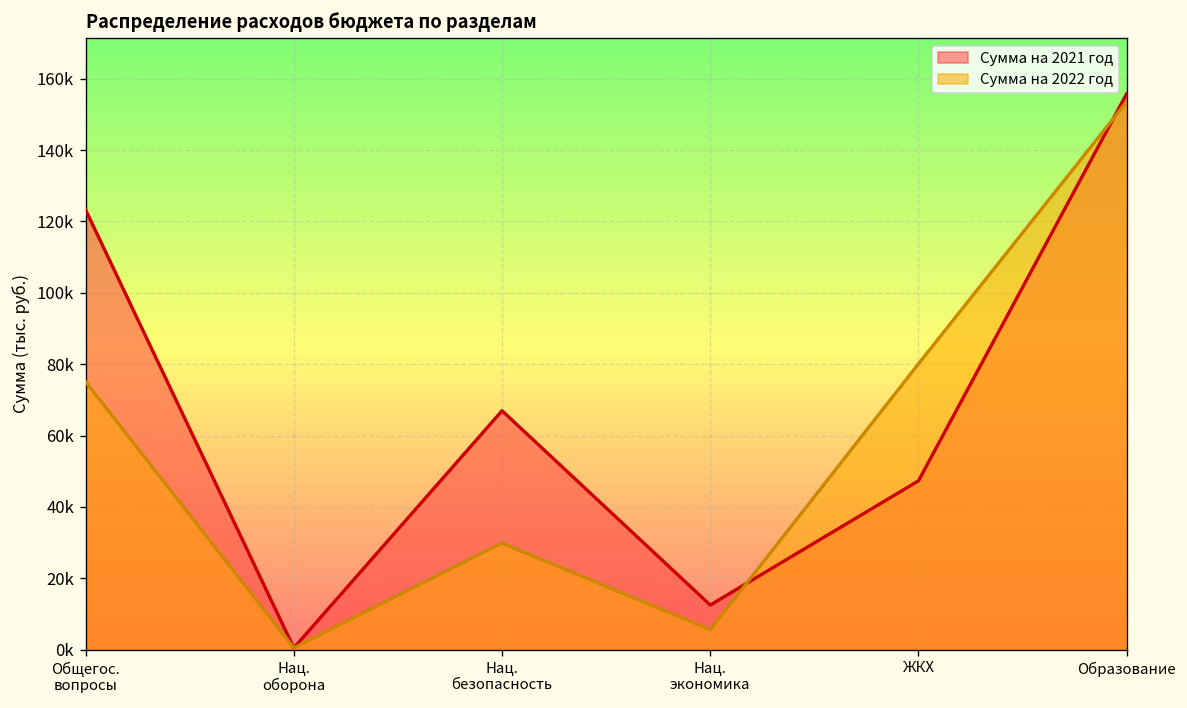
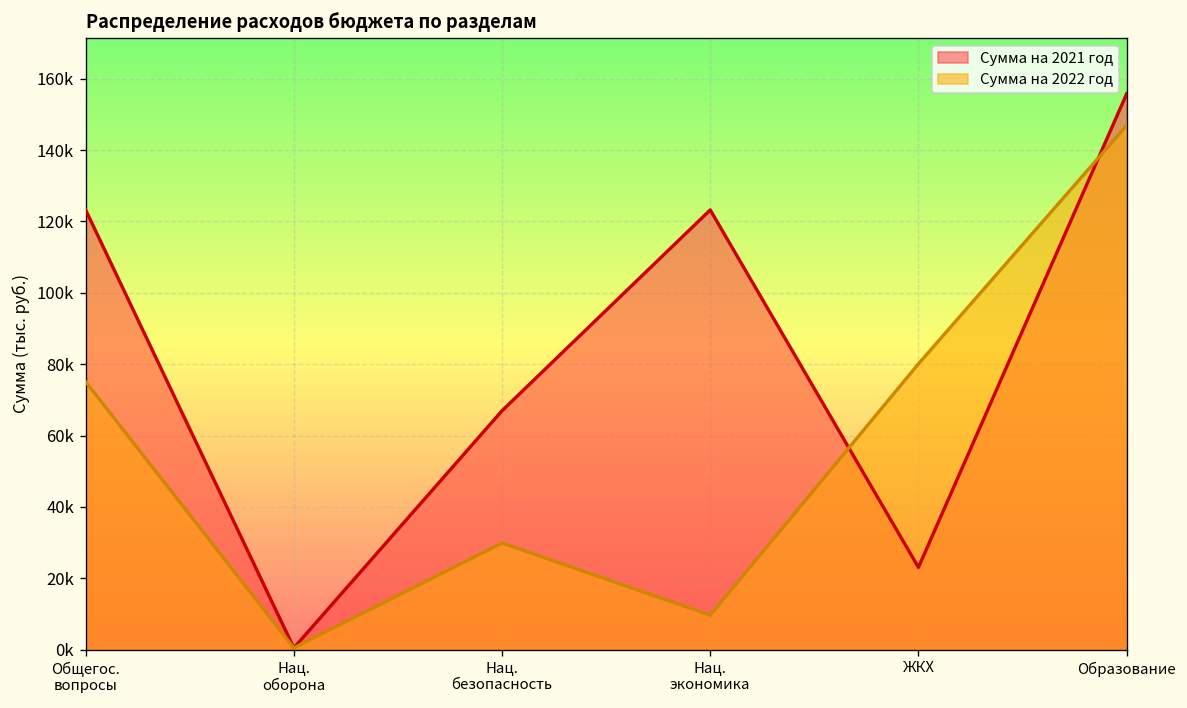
Сумма на 2021 год, Нац. экономика: 13000 -> 123000
Сумма на 2022 год, Нац. экономика: 6000 -> 10000
Сумма на 2021 год, ЖКХ: 47000 -> 23000
Сумма на 2022 год, Образование: 153000 -> 147000
